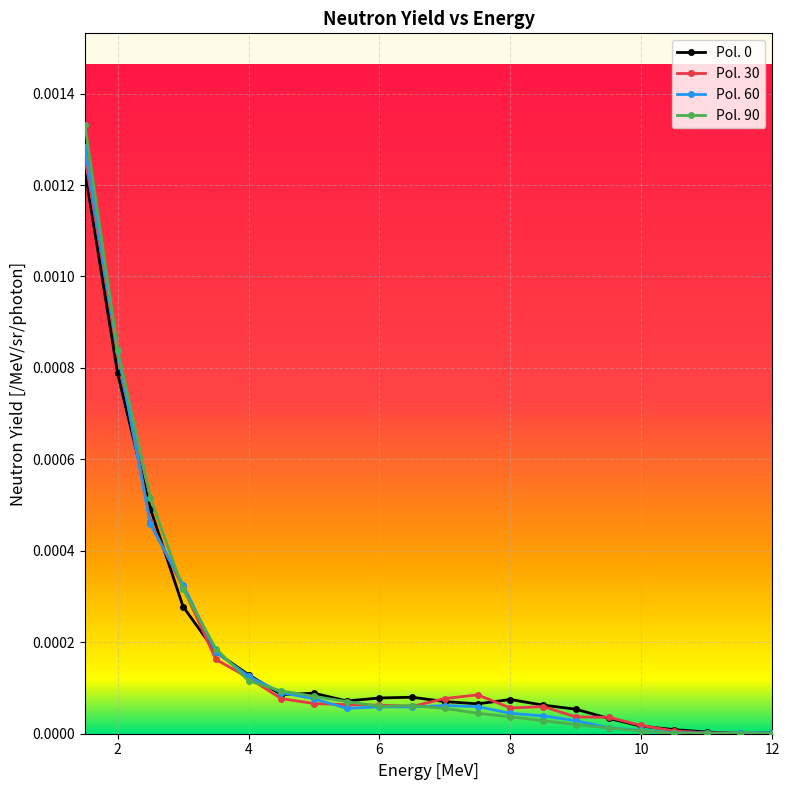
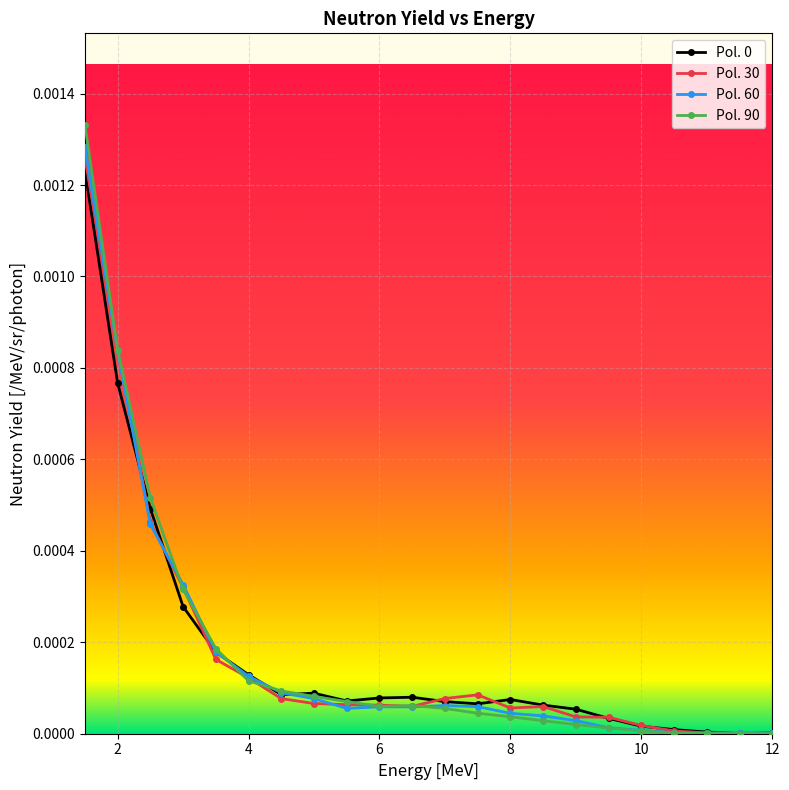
Pol. 0, 2: 0.00079 -> 0.00077
